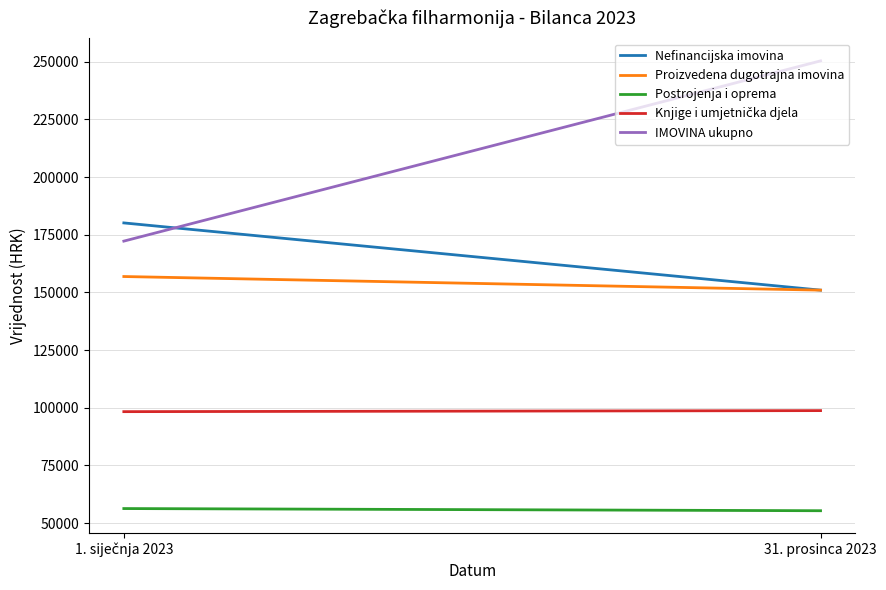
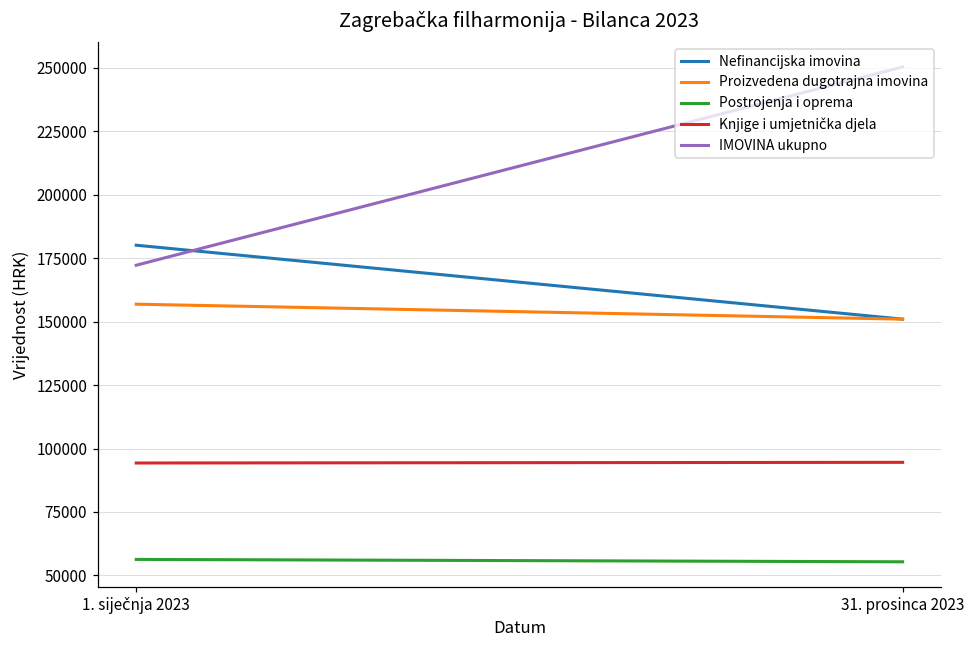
Knjige i umjetnička djela, 1. siječnja 2023: 98000 -> 94000
Knjige i umjetnička djela, 31. prosinca 2023: 99000 -> 95000
